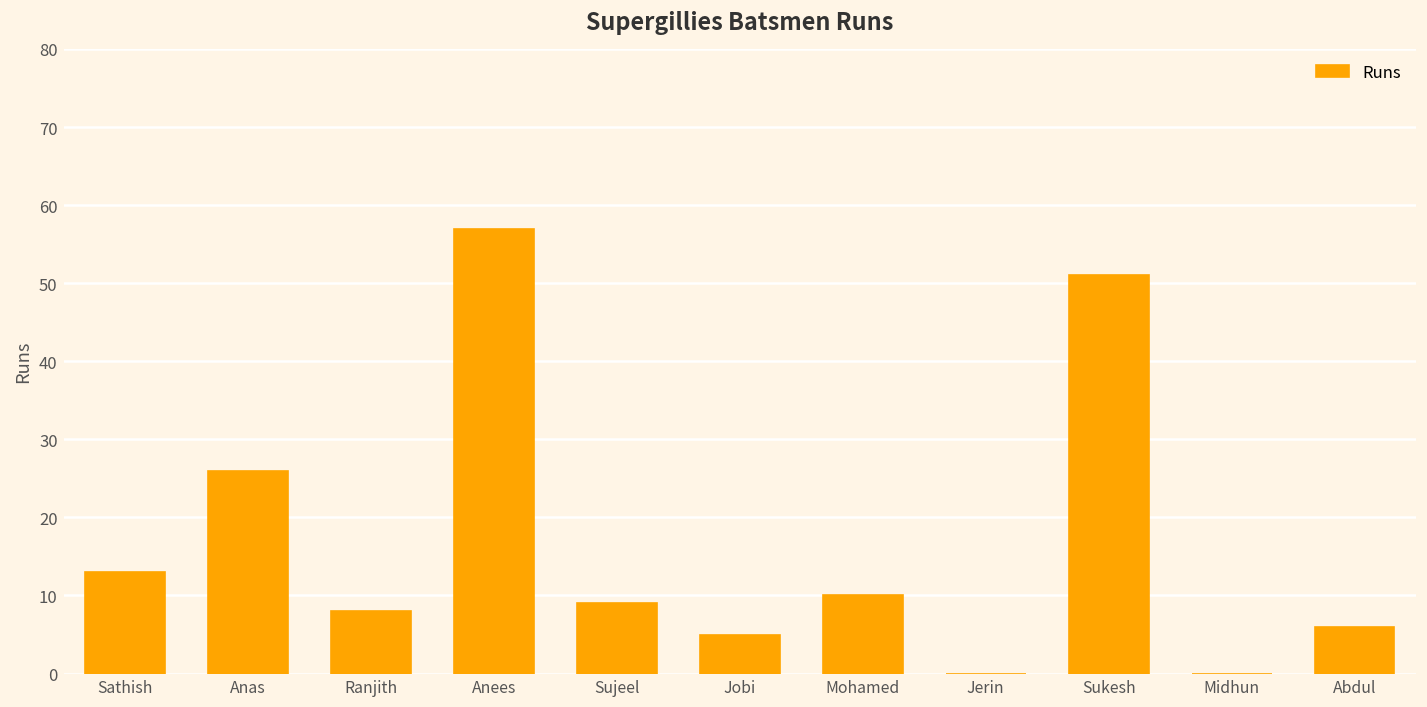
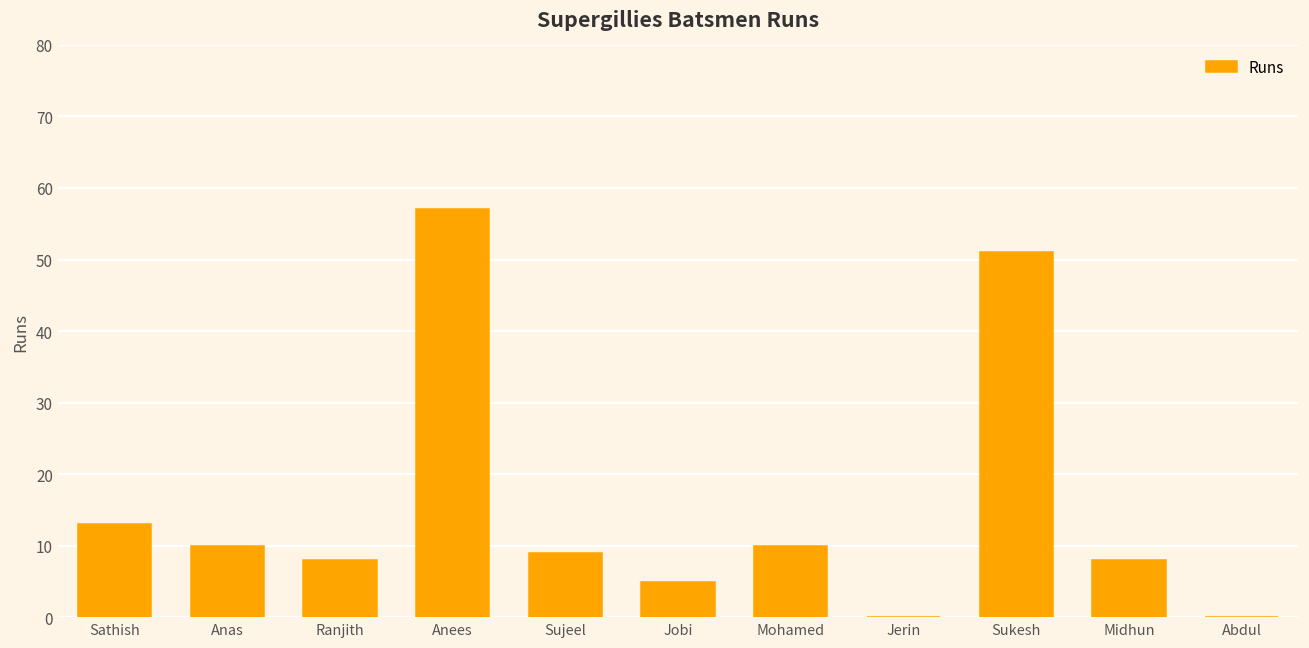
Anas: 26 -> 10
Midhun: 0 -> 8
Abdul: 6 -> 0
